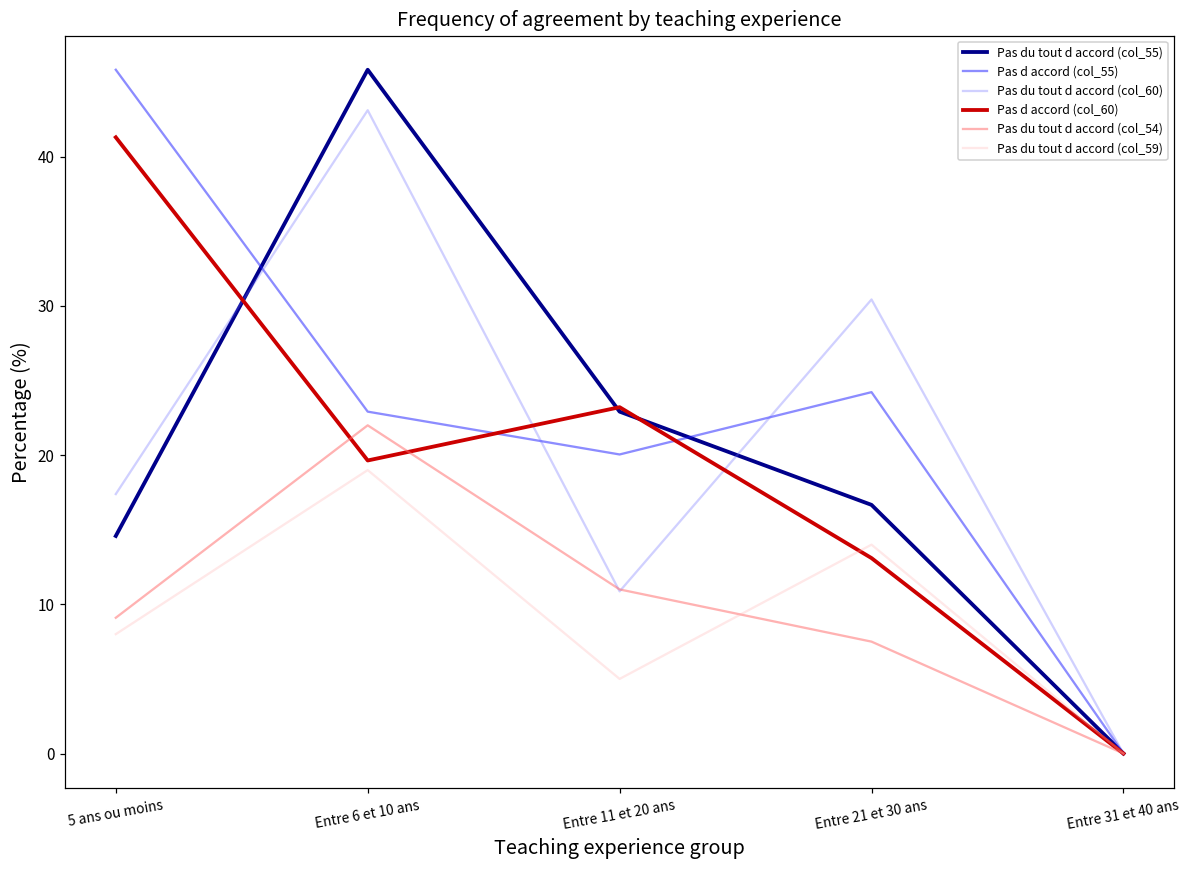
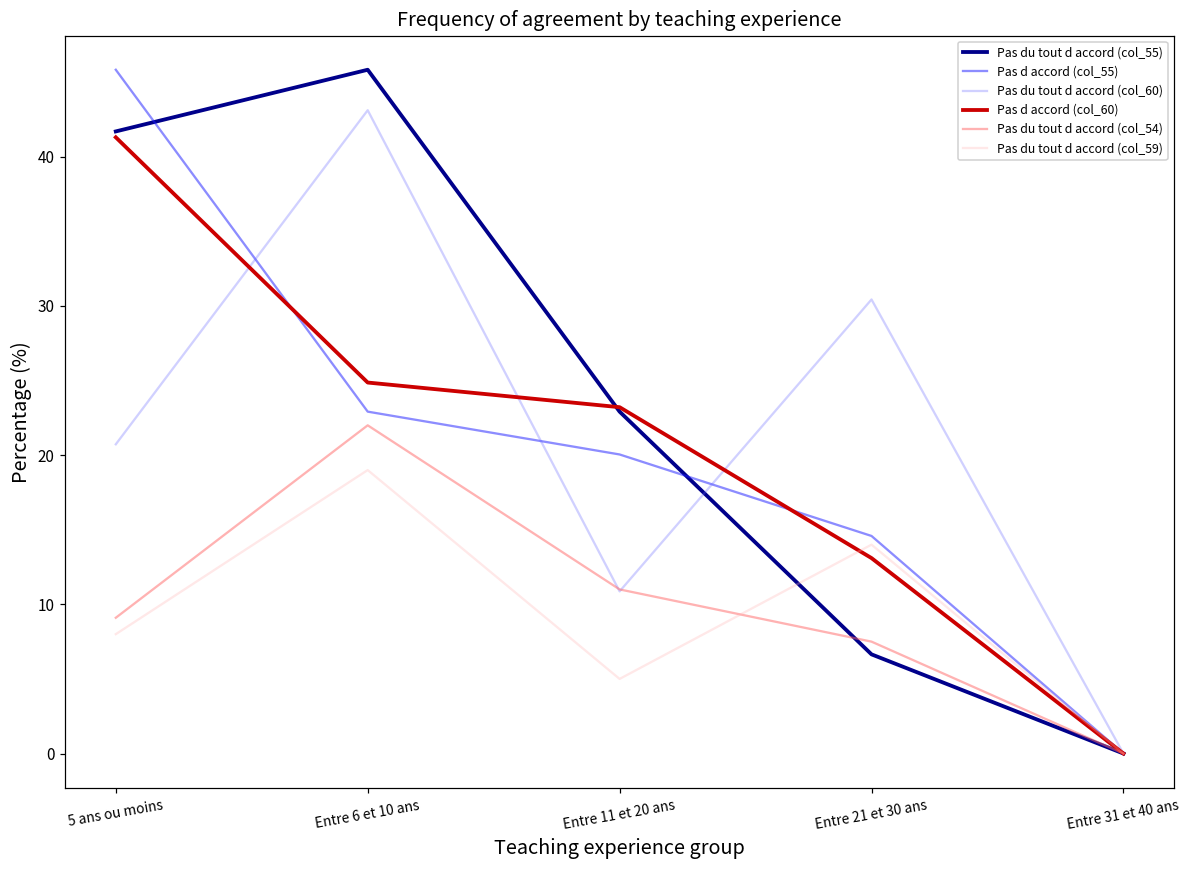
Pas du tout d accord (col_55), 5 ans ou moins: 14.6 -> 41.7
Pas du tout d accord (col_60), 5 ans ou moins: 17.4 -> 20.7
Pas d accord (col_60), Entre 6 et 10 ans: 19.6 -> 24.9
Pas du tout d accord (col_55), Entre 21 et 30 ans: 16.7 -> 6.6
Pas d accord (col_55), Entre 21 et 30 ans: 24.2 -> 14.6
